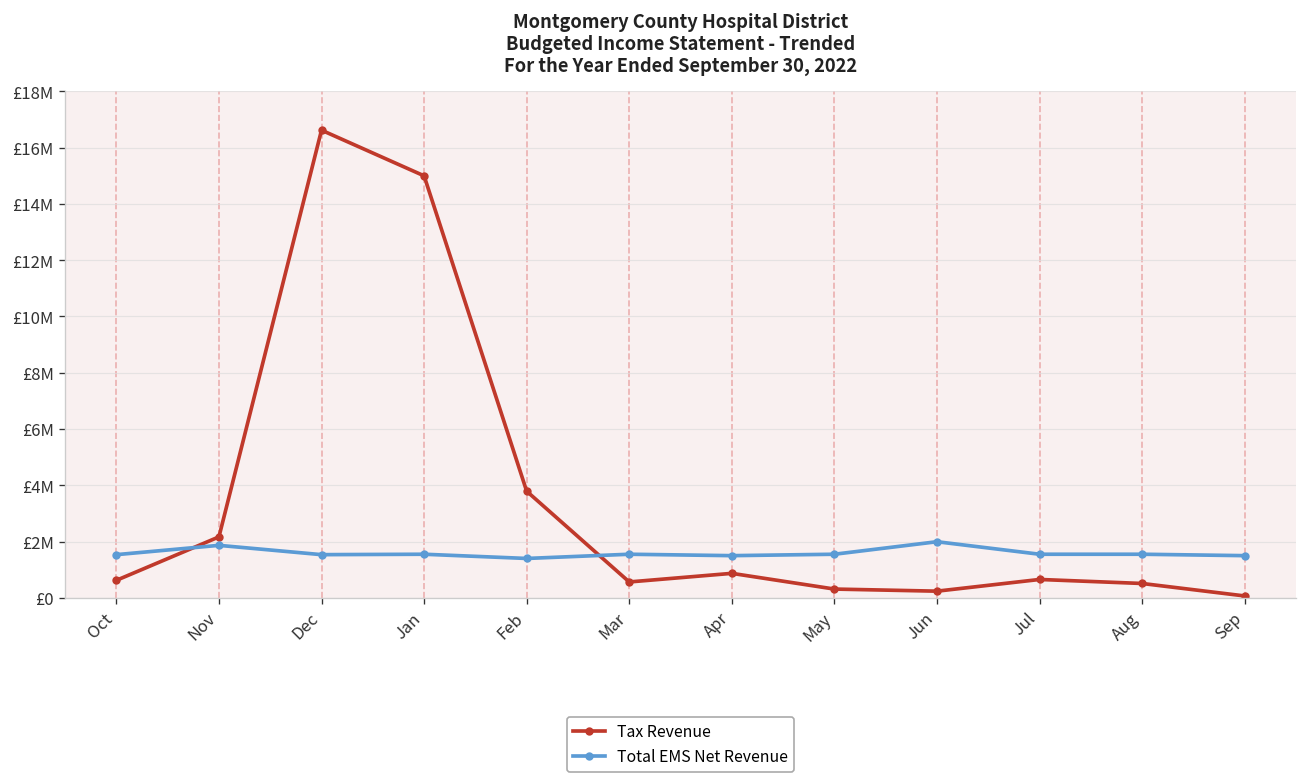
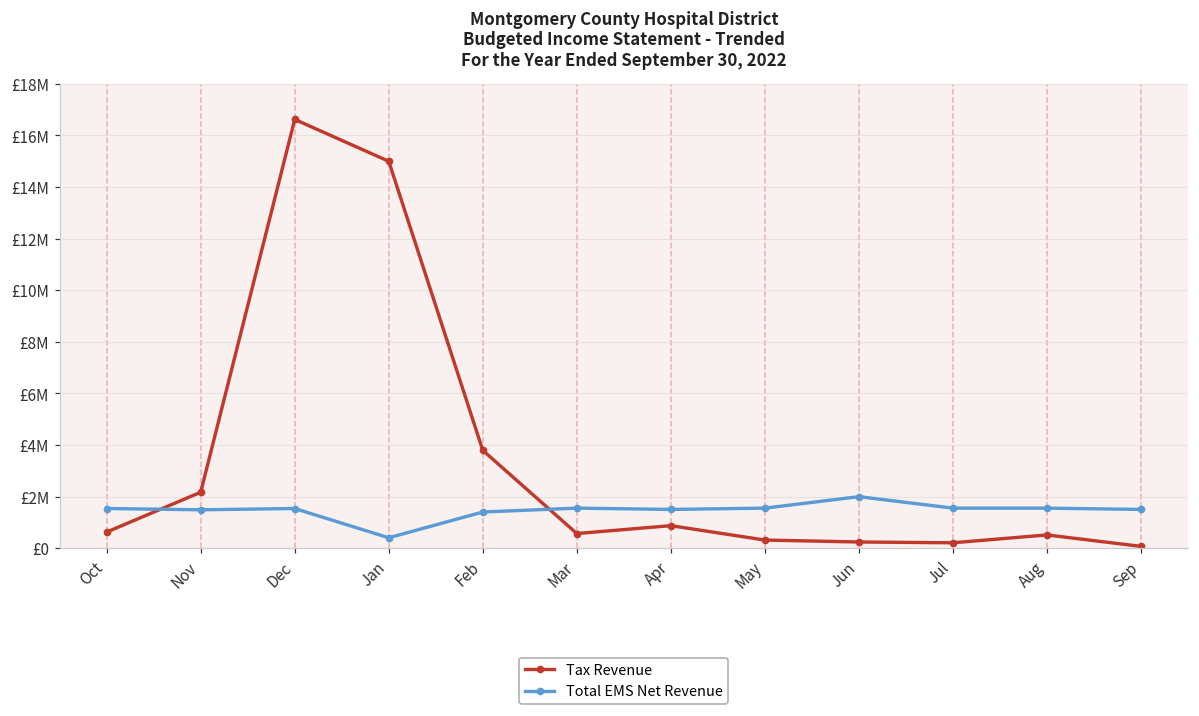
Total EMS Net Revenue, Nov: £1900000 -> £1500000
Total EMS Net Revenue, Jan: £1500000 -> £400000
Tax Revenue, Jul: £700000 -> £200000
